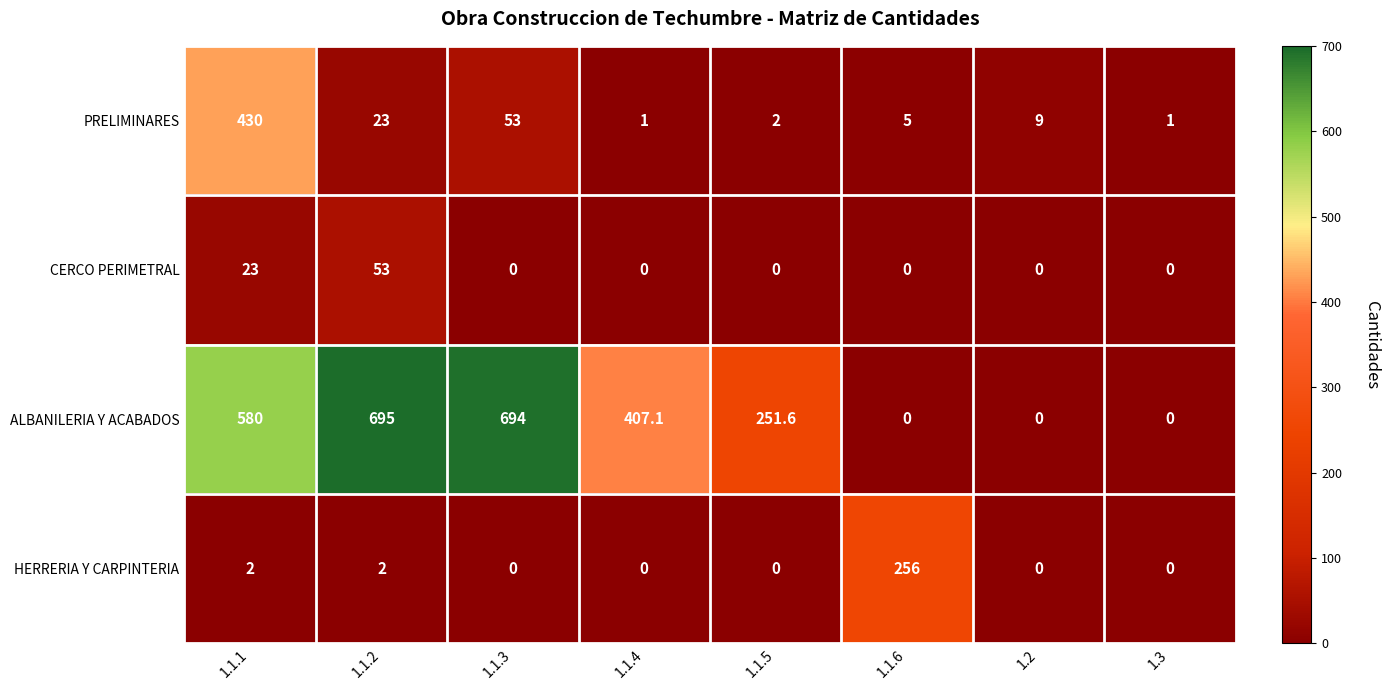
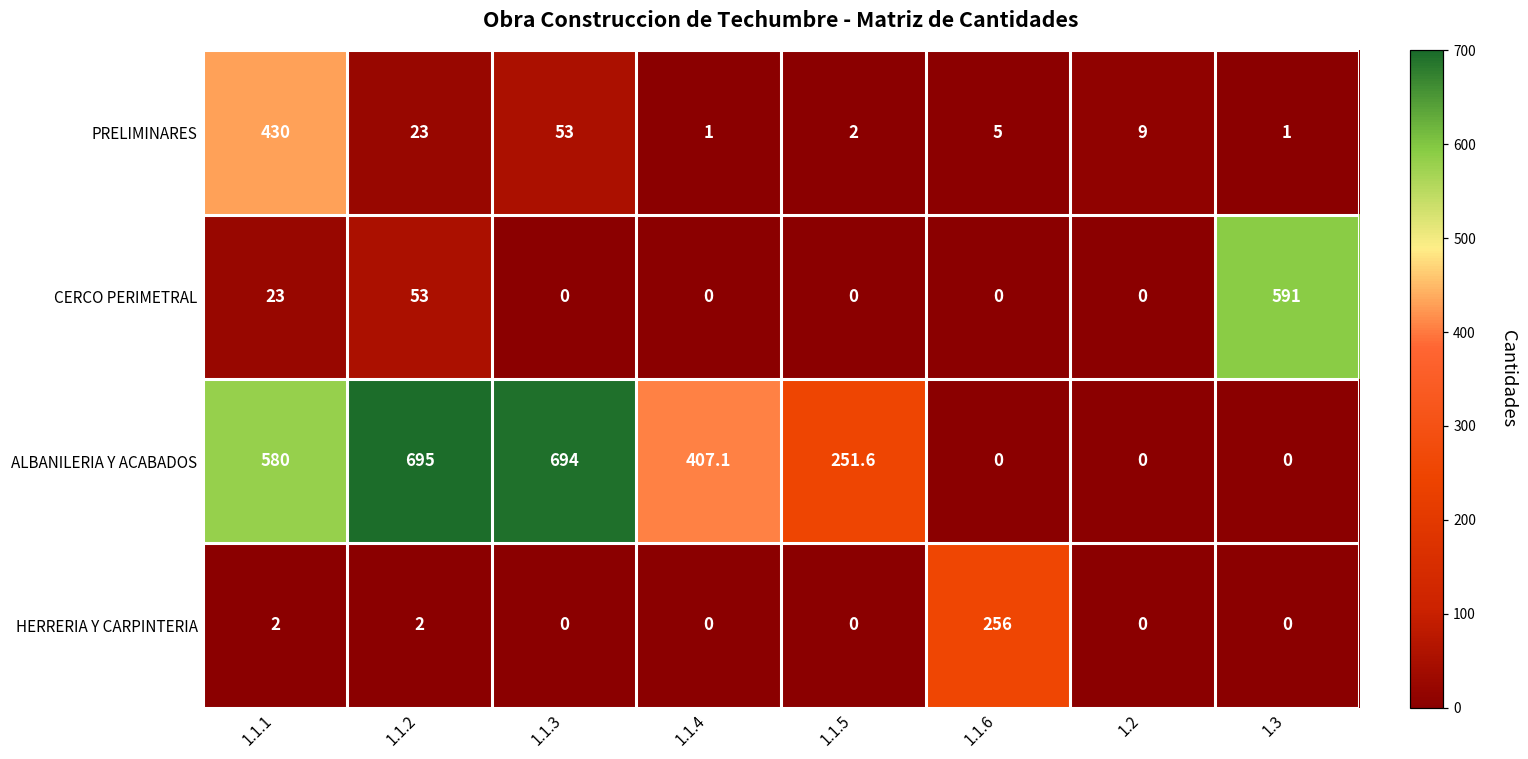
CERCO PERIMETRAL, 1.3: 0 -> 591
